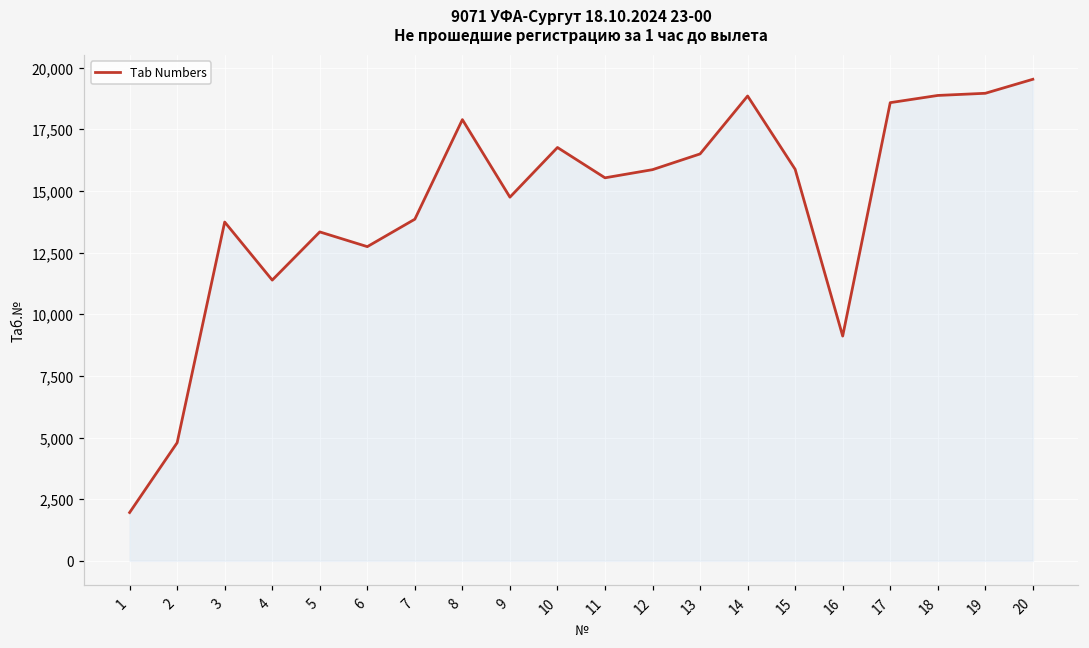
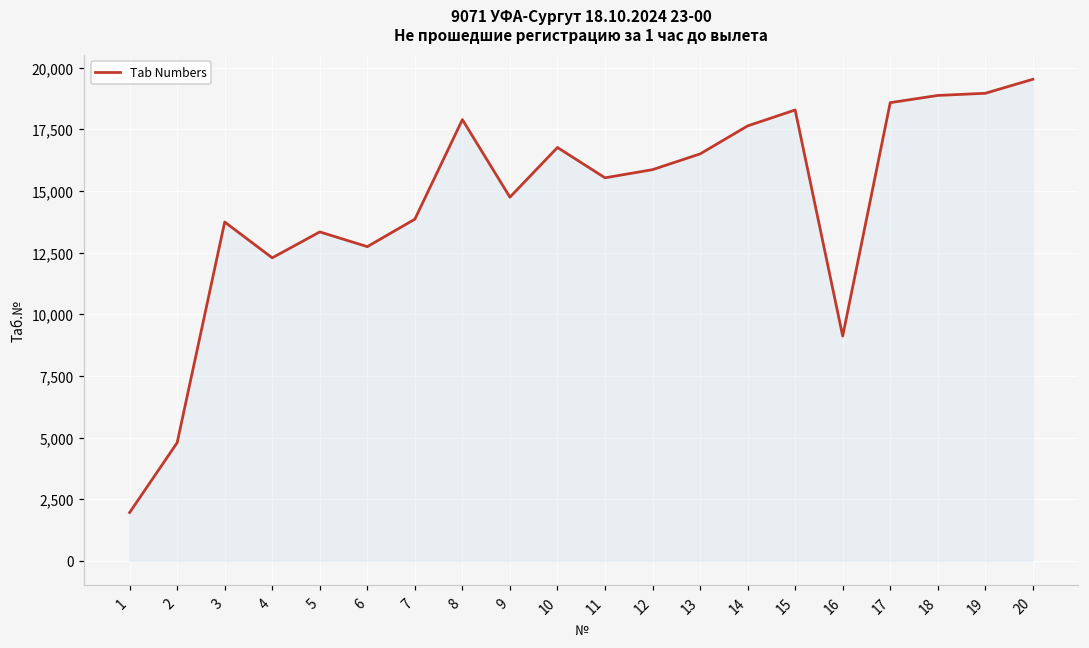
4: 11,400 -> 12,300
14: 18,900 -> 17,600
15: 15,900 -> 18,300
